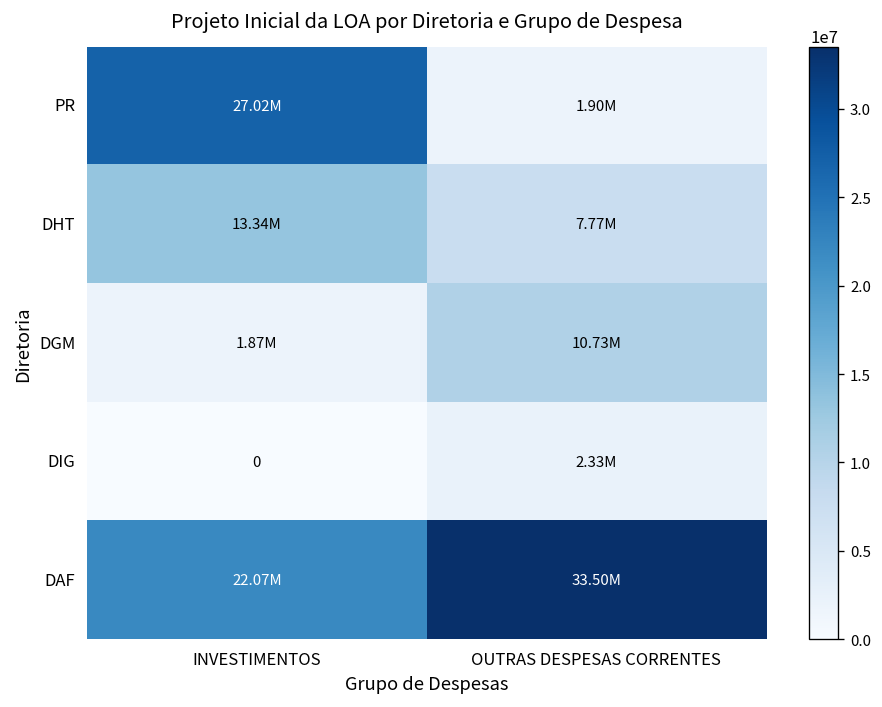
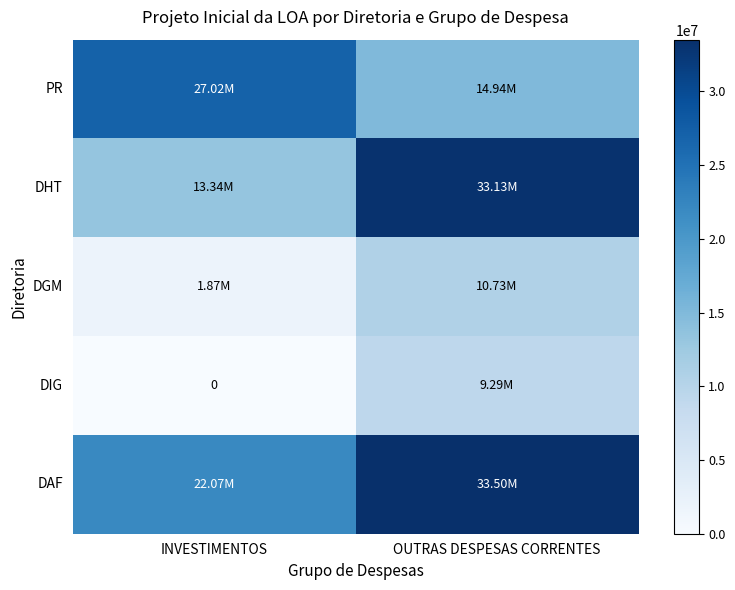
PR, OUTRAS DESPESAS CORRENTES: 1.90M -> 14.94M
DHT, OUTRAS DESPESAS CORRENTES: 7.77M -> 33.13M
DIG, OUTRAS DESPESAS CORRENTES: 2.33M -> 9.29M
